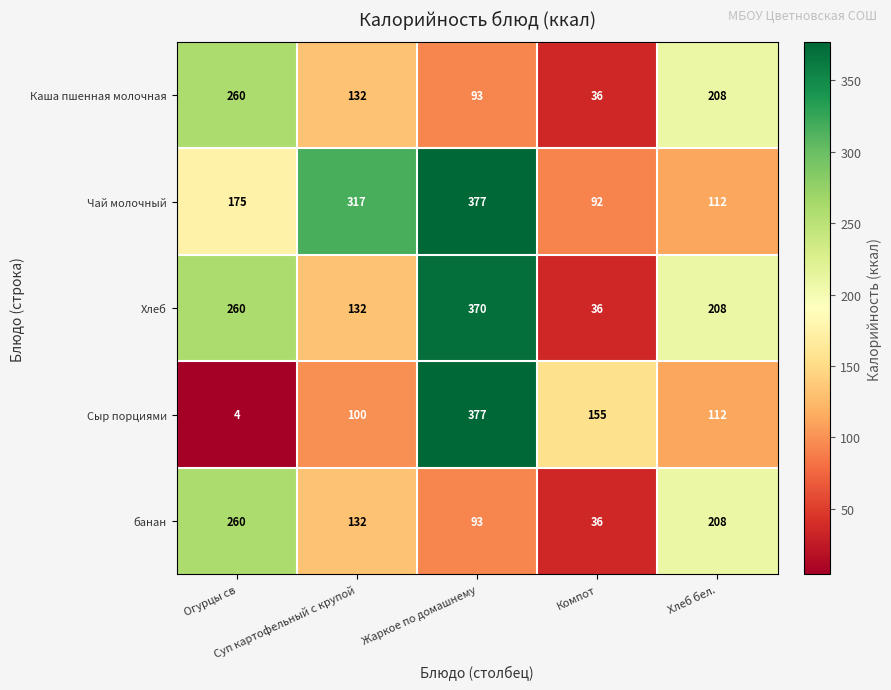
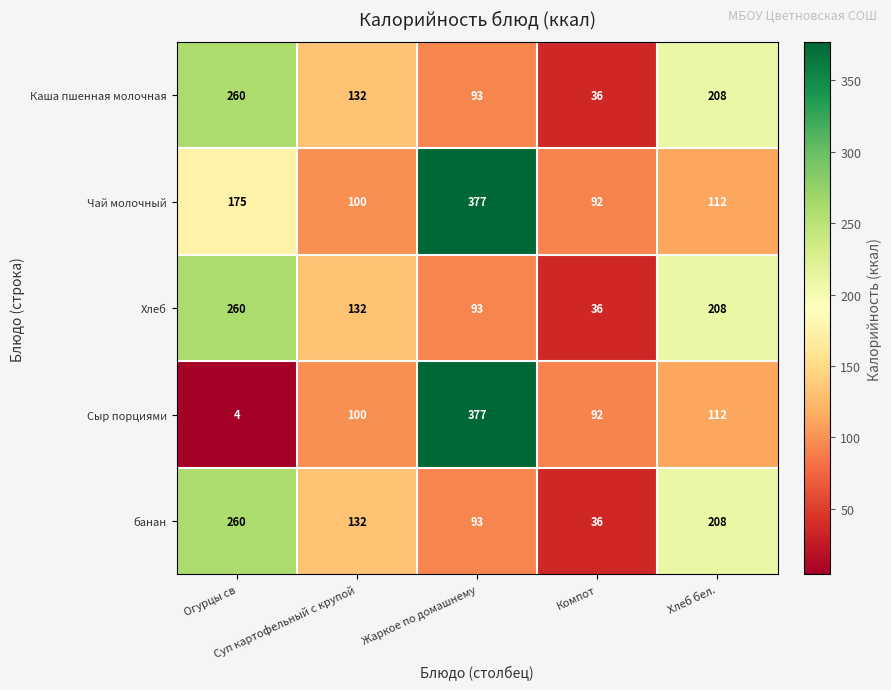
Чай молочный, Суп картофельный с крупой: 317 -> 100
Хлеб, Жаркое по домашнему: 370 -> 93
Сыр порциями, Компот: 155 -> 92
